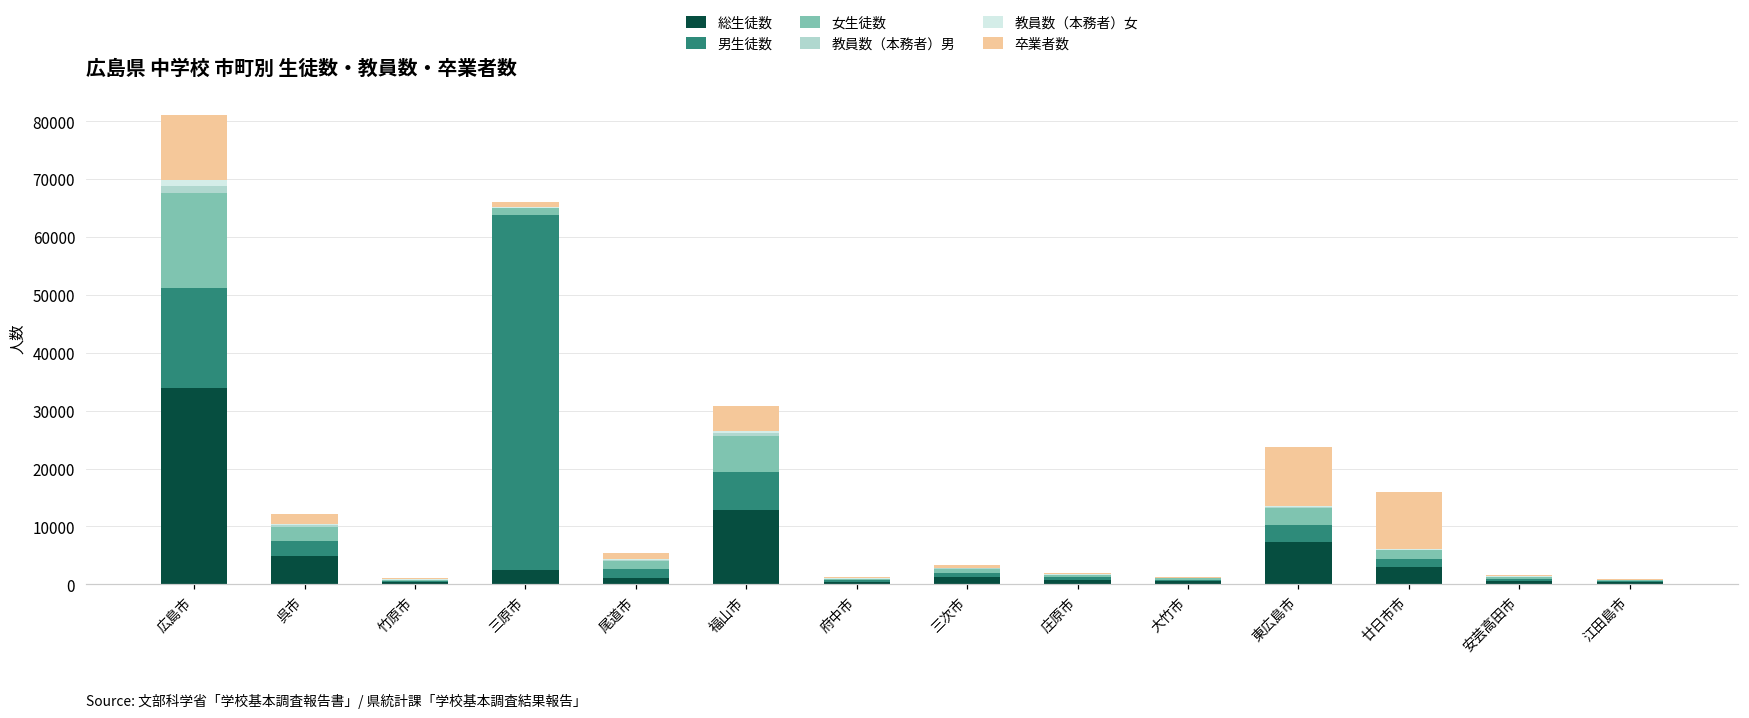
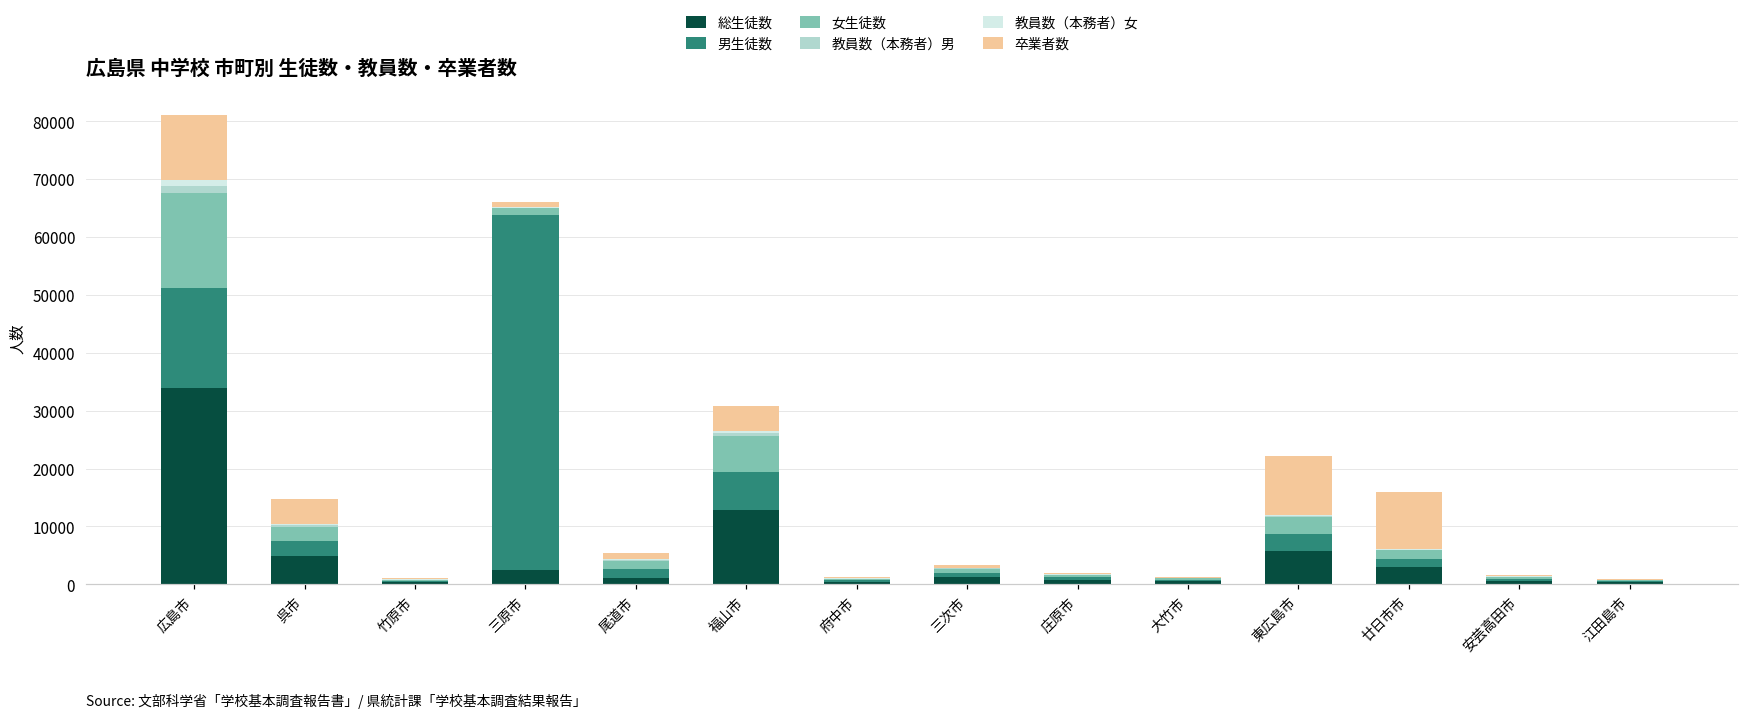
卒業者数, 呉市: 2000 -> 4000
総生徒数, 東広島市: 7000 -> 6000
